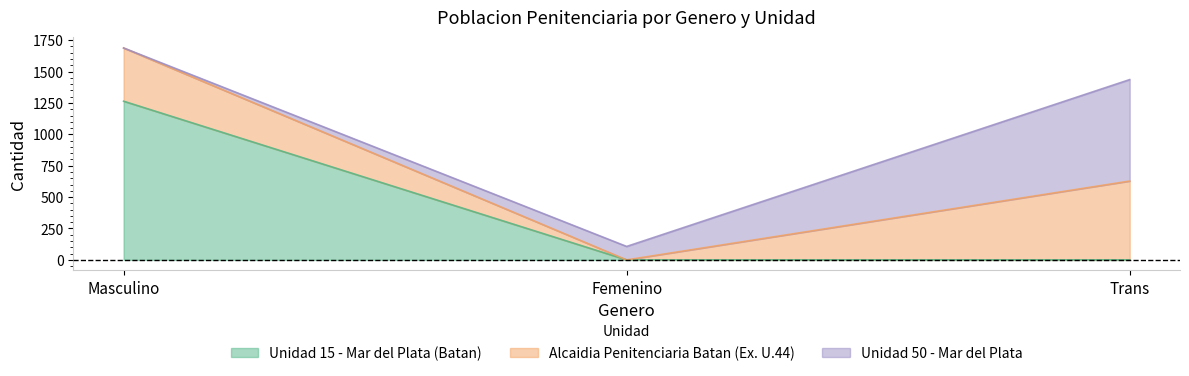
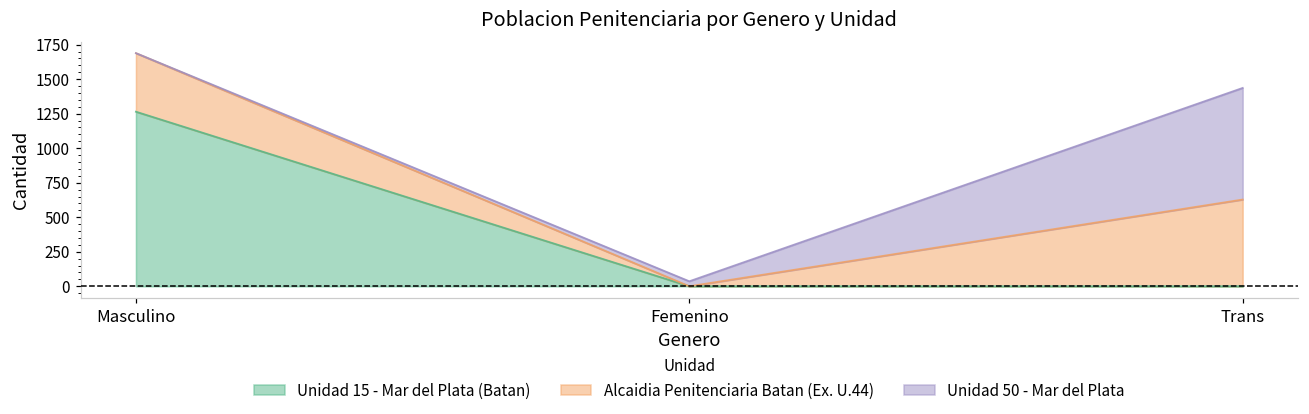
Unidad 50 - Mar del Plata, Femenino: 110 -> 40
